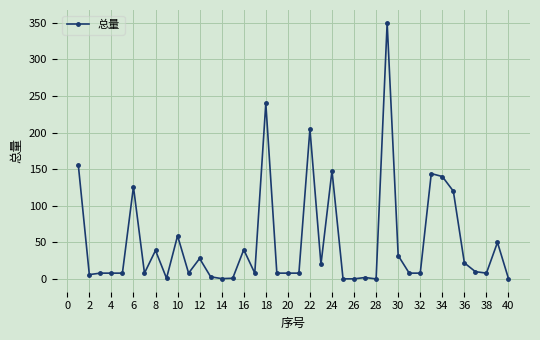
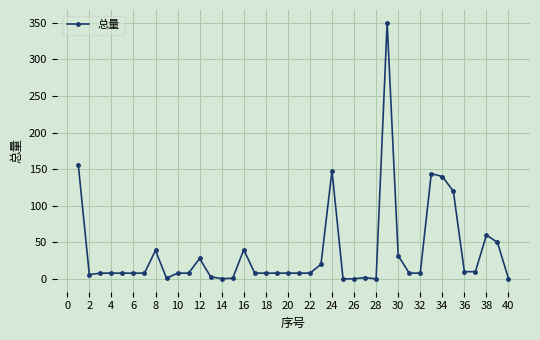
6: 130 -> 10
10: 60 -> 10
18: 240 -> 10
22: 210 -> 10
36: 20 -> 10
38: 10 -> 60
